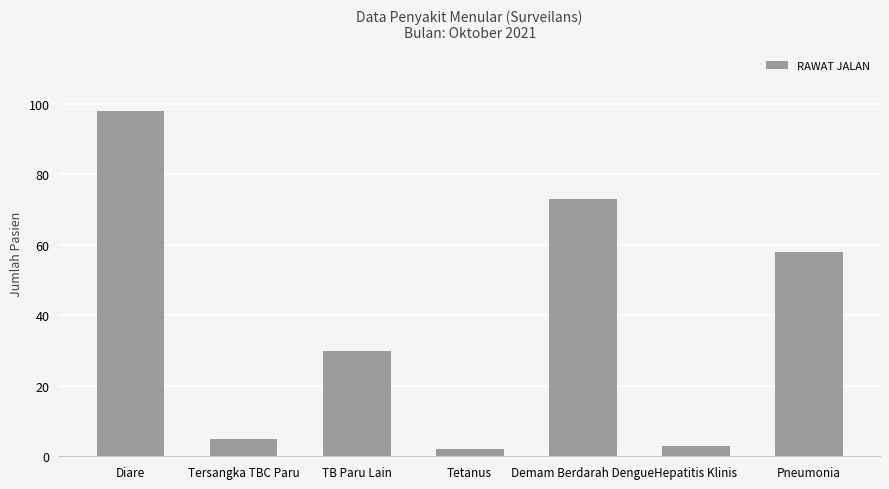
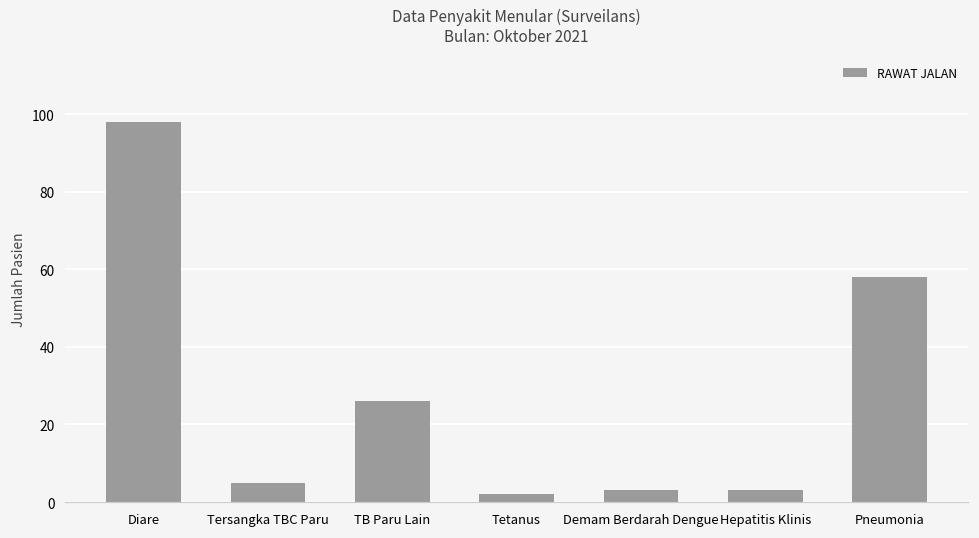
TB Paru Lain: 30 -> 26
Demam Berdarah Dengue: 73 -> 3
